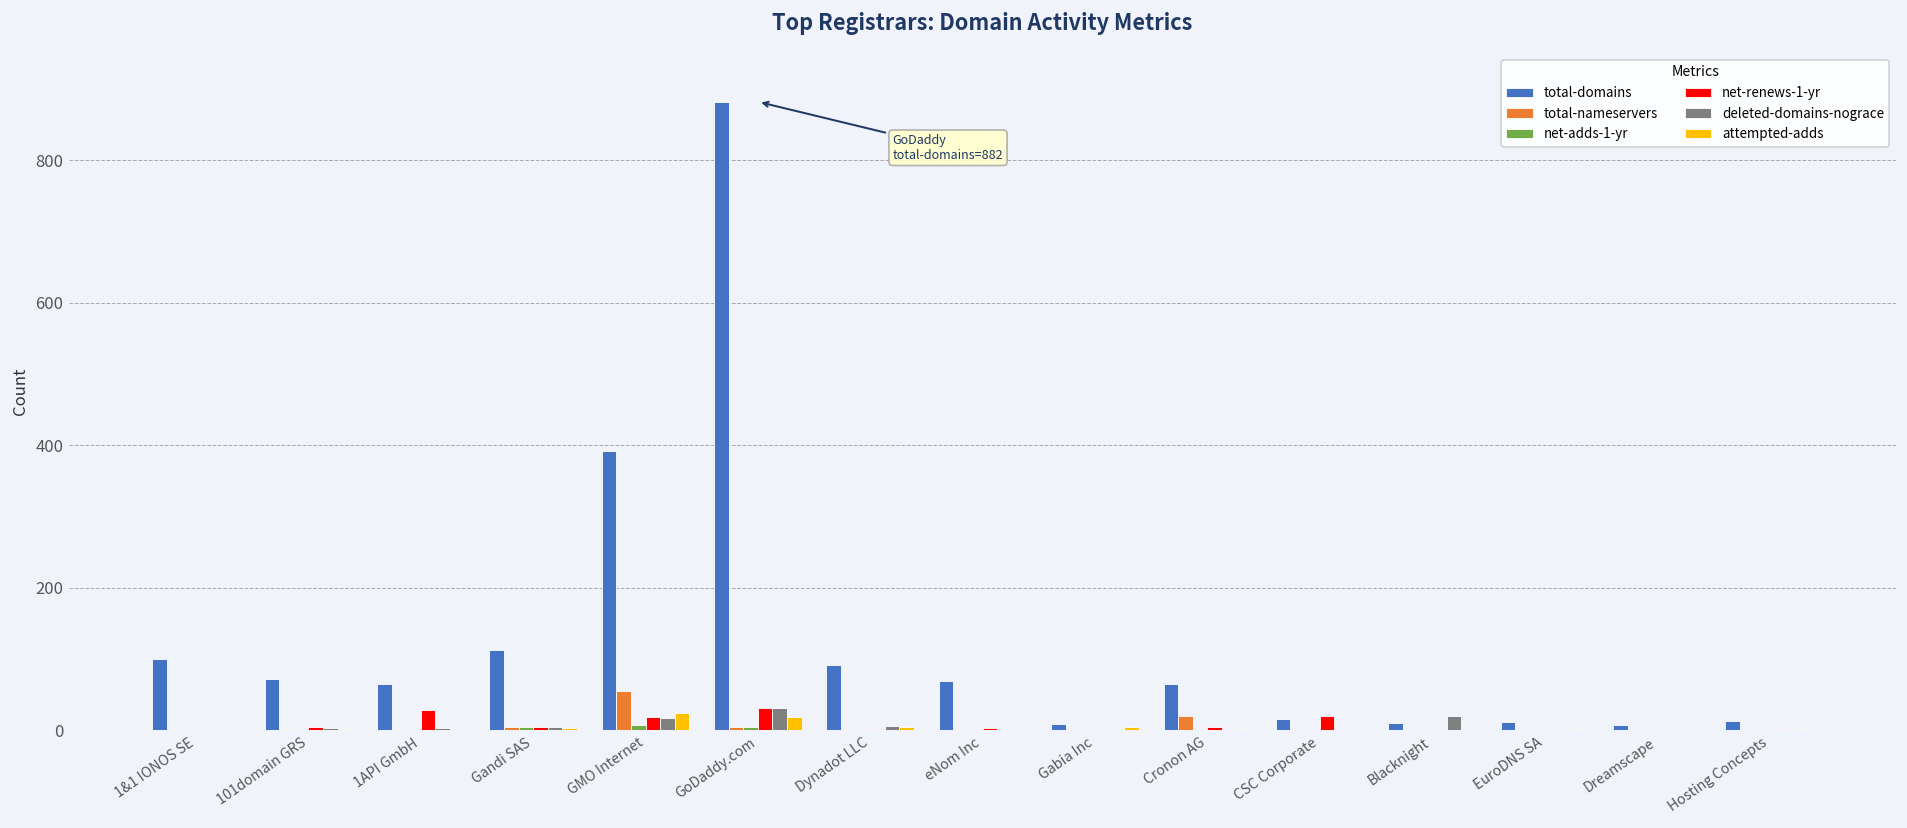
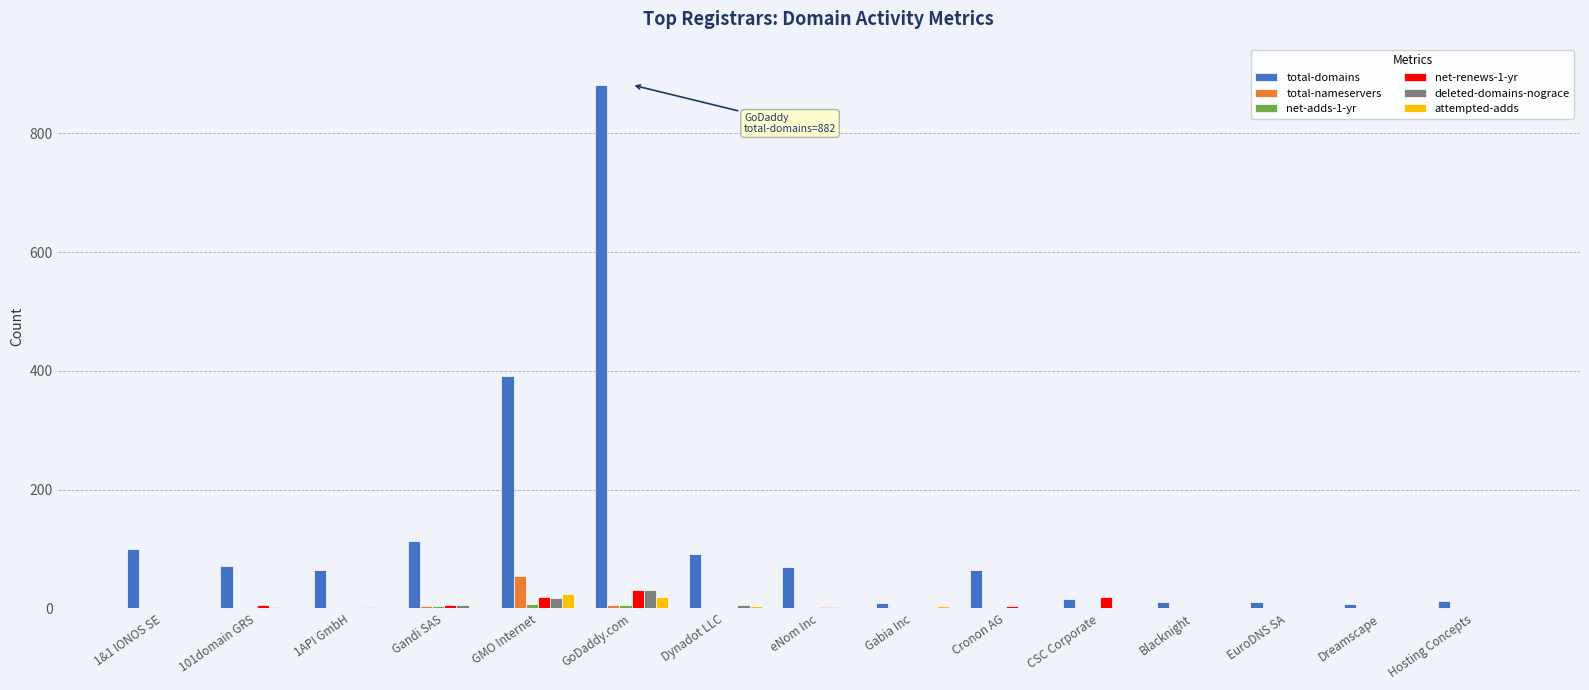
net-renews-1-yr, 1API GmbH: 30 -> 0
total-nameservers, Cronon AG: 20 -> 0
deleted-domains-nograce, Blacknight: 20 -> 0
